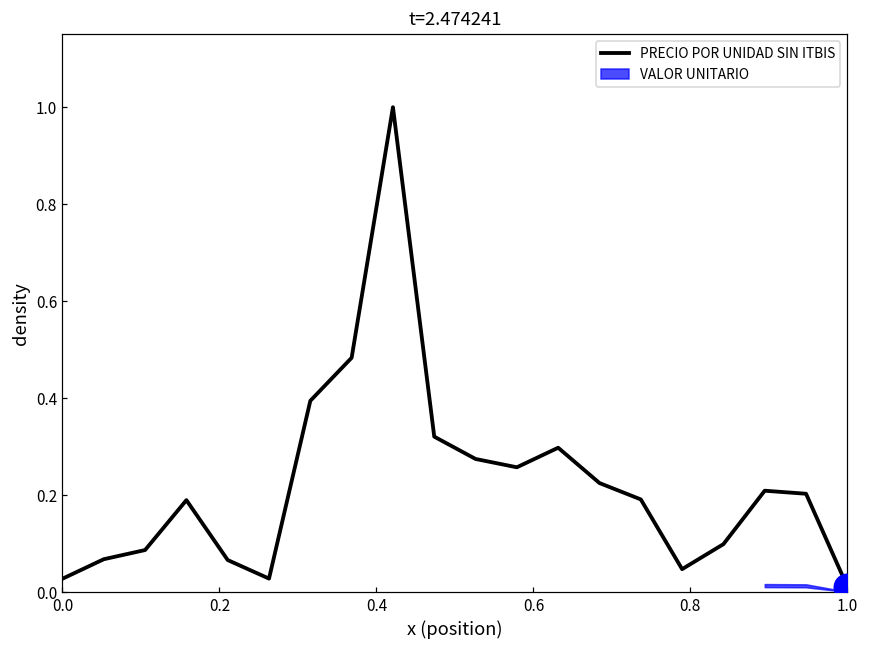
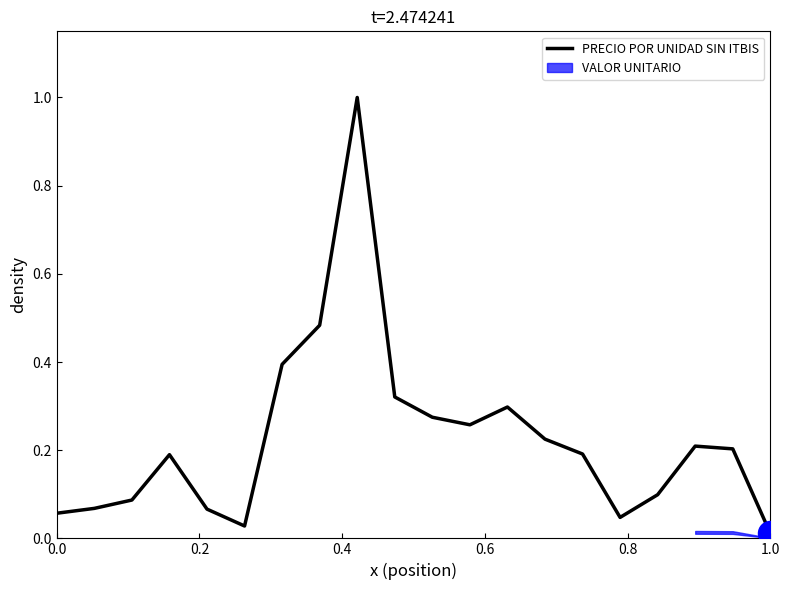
PRECIO POR UNIDAD SIN ITBIS, 0.0: 0.03 -> 0.06
